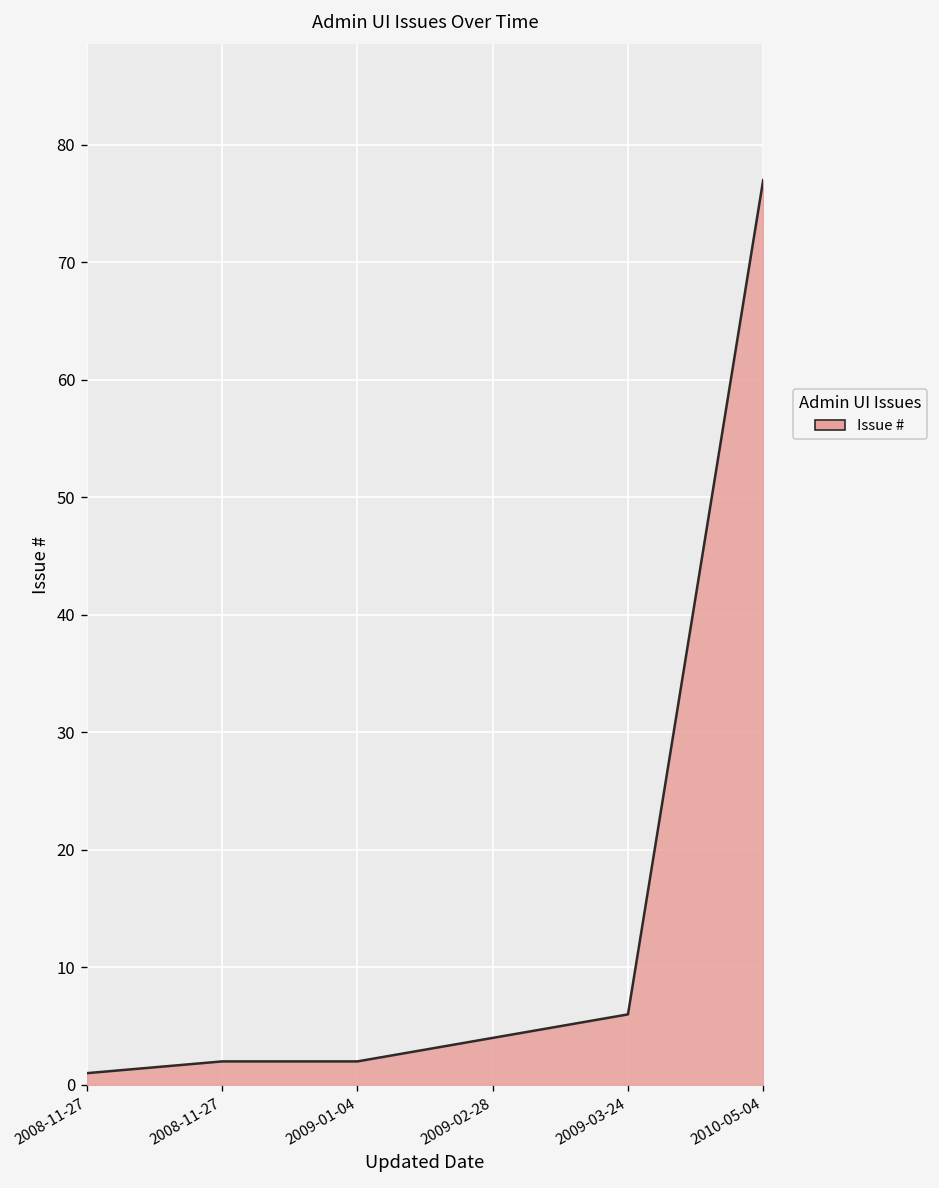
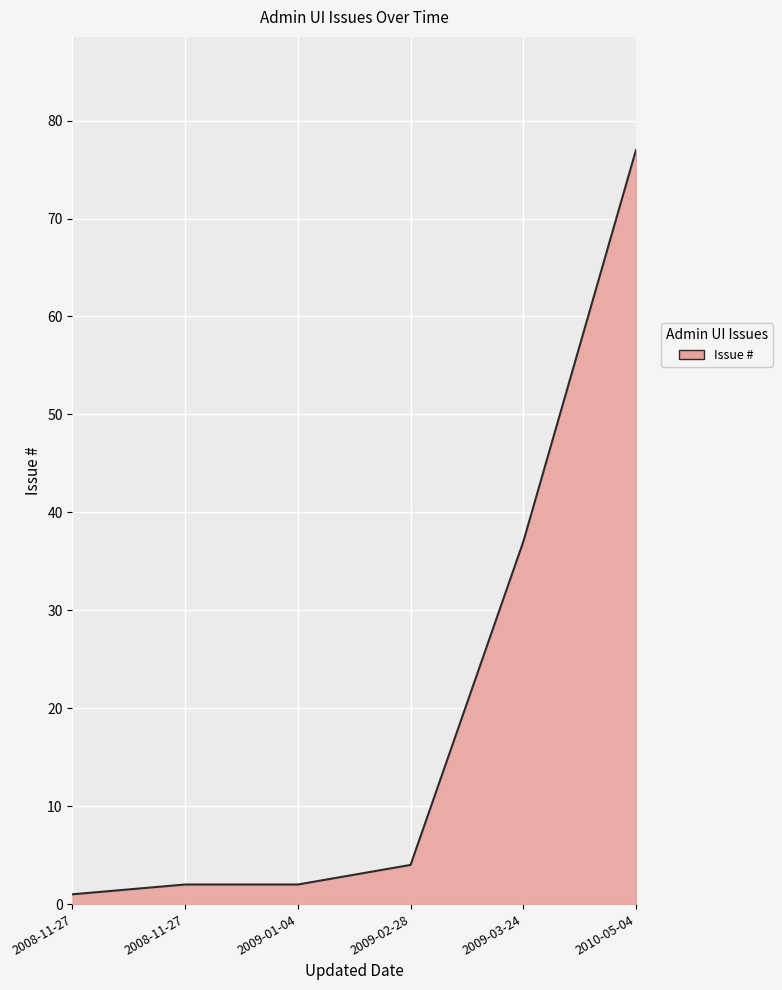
2009-03-24: 6 -> 37
